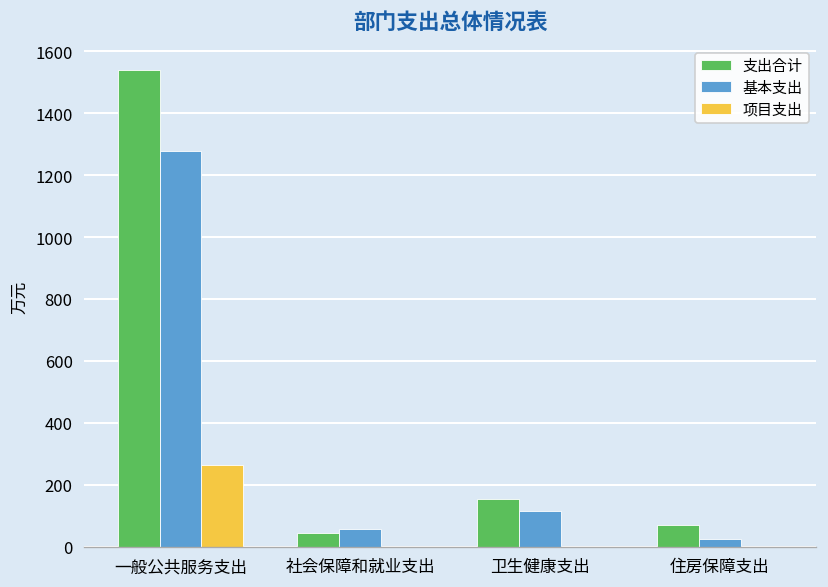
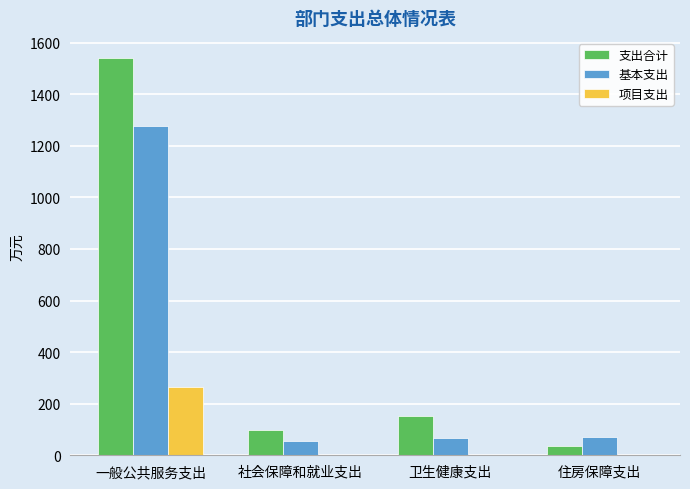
支出合计, 社会保障和就业支出: 40 -> 100
基本支出, 卫生健康支出: 120 -> 70
支出合计, 住房保障支出: 70 -> 40
基本支出, 住房保障支出: 20 -> 70
